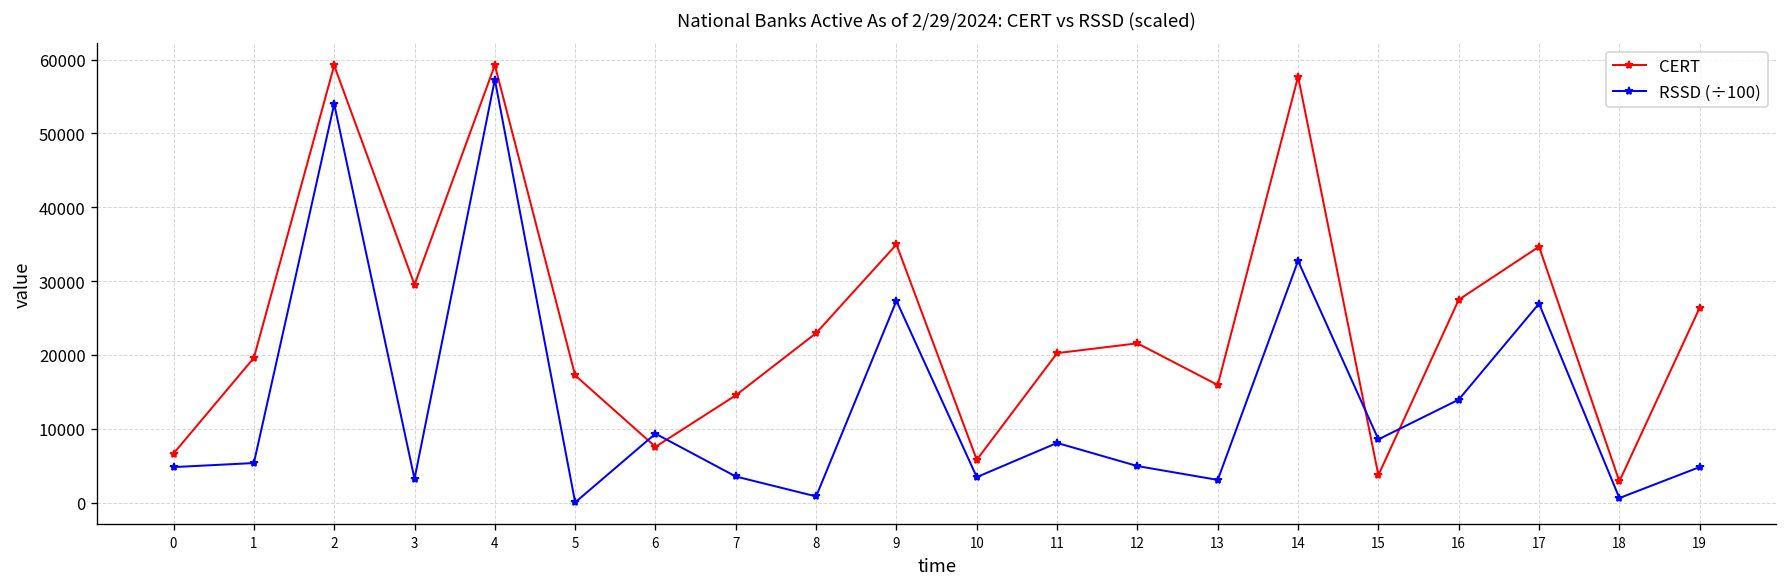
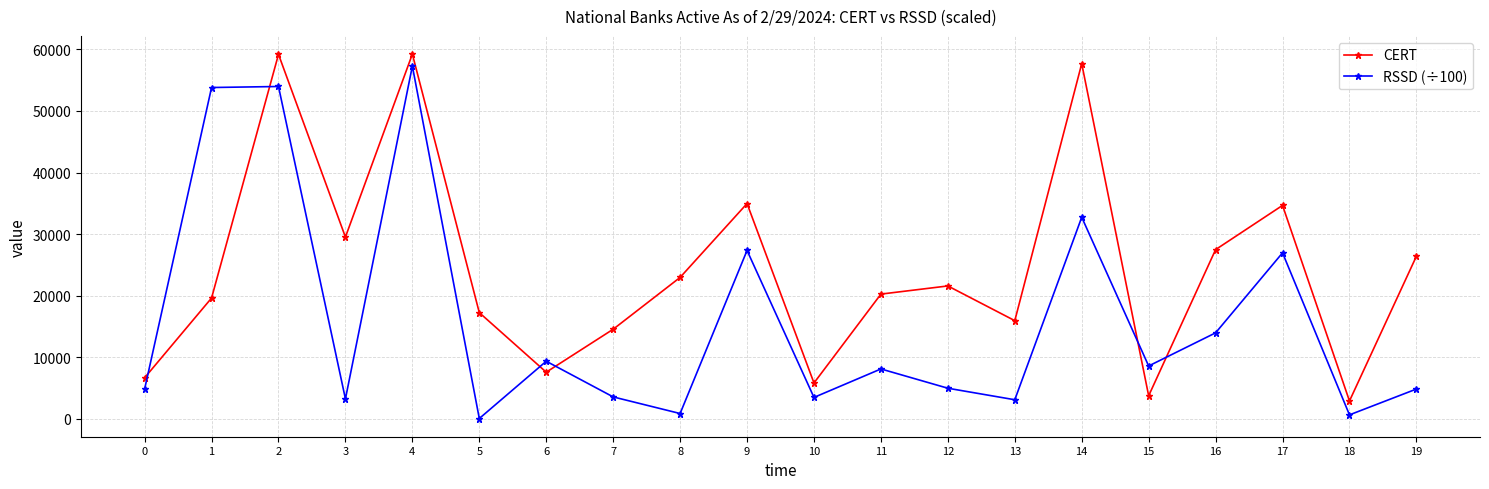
RSSD (÷100), 1: 5000 -> 54000
